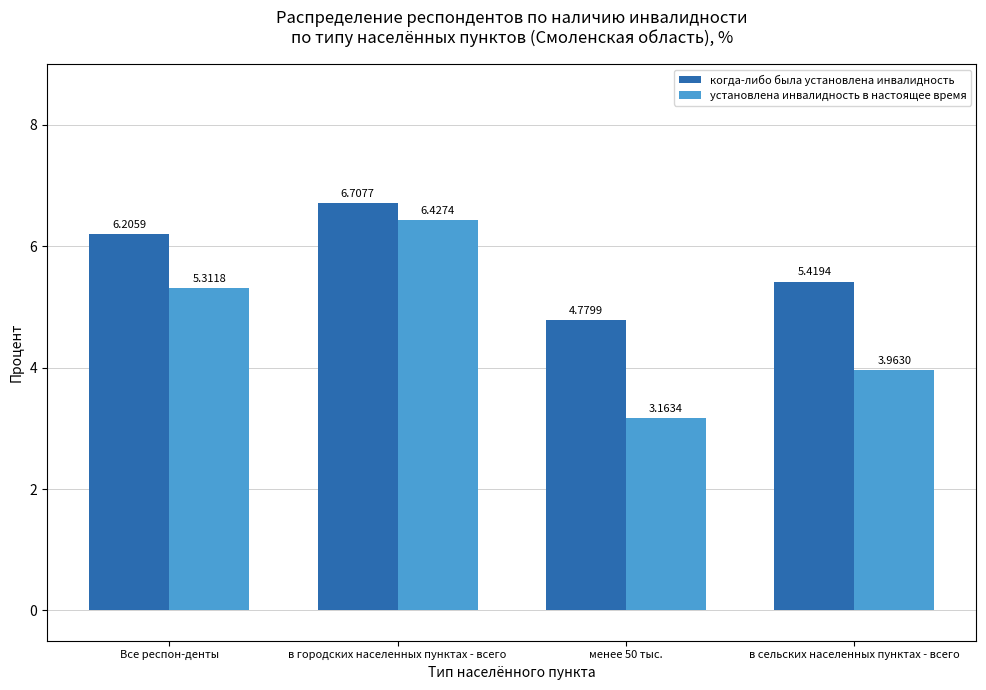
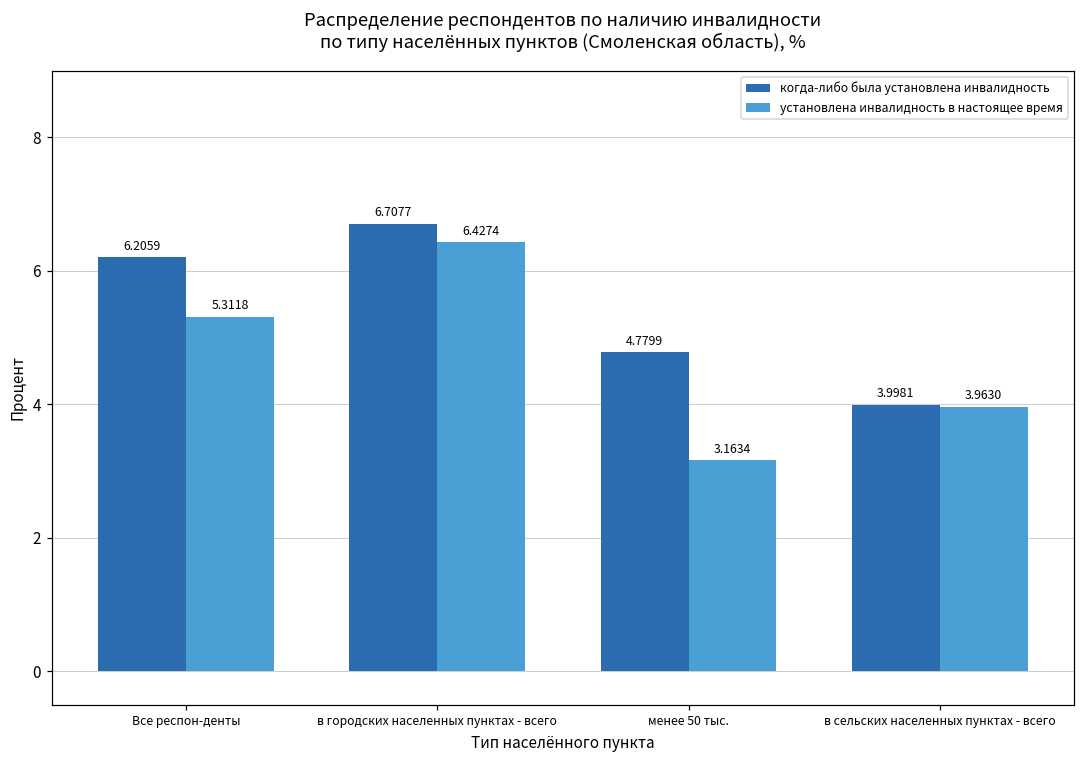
когда-либо была установлена инвалидность, в сельских населенных пунктах - всего: 5.4194 -> 3.9981
